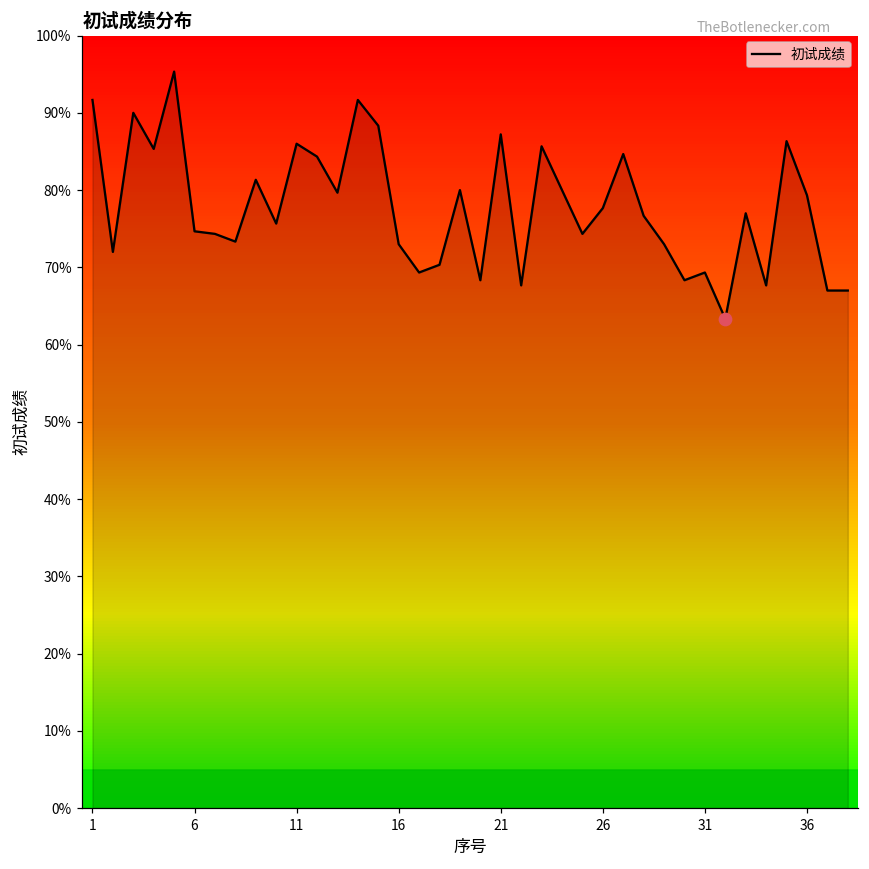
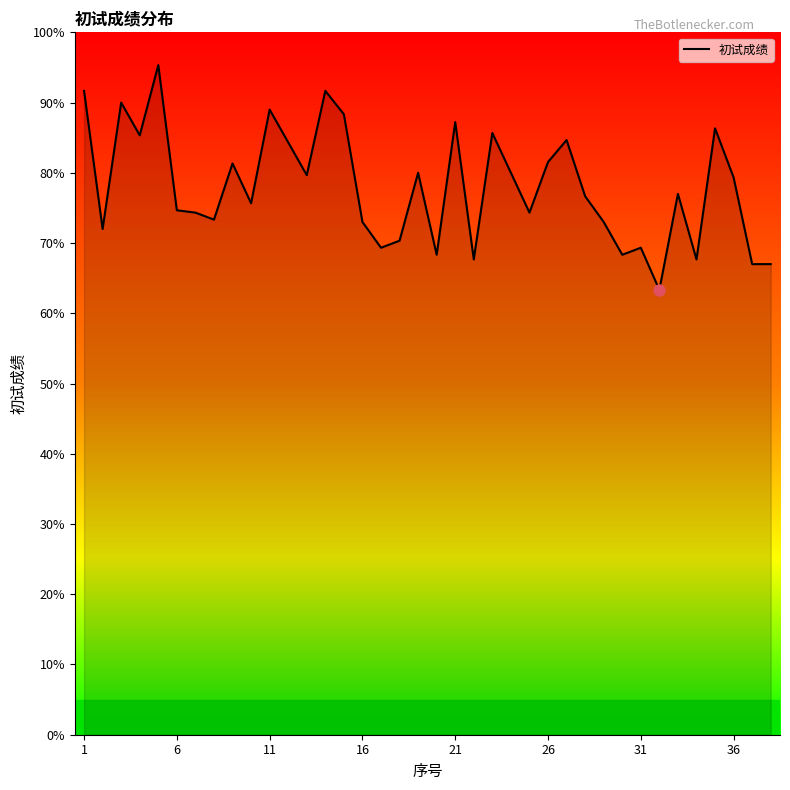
初试成绩, 11: 86% -> 89%
初试成绩, 26: 78% -> 82%
